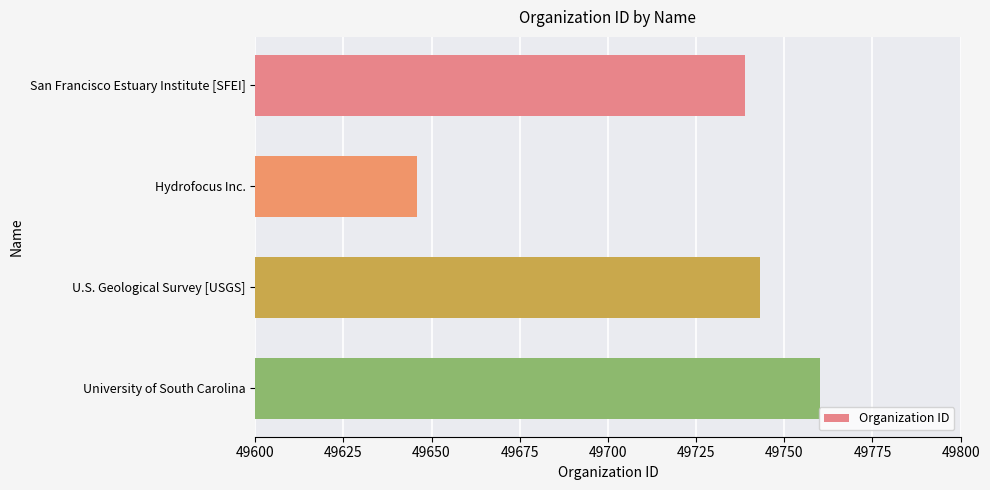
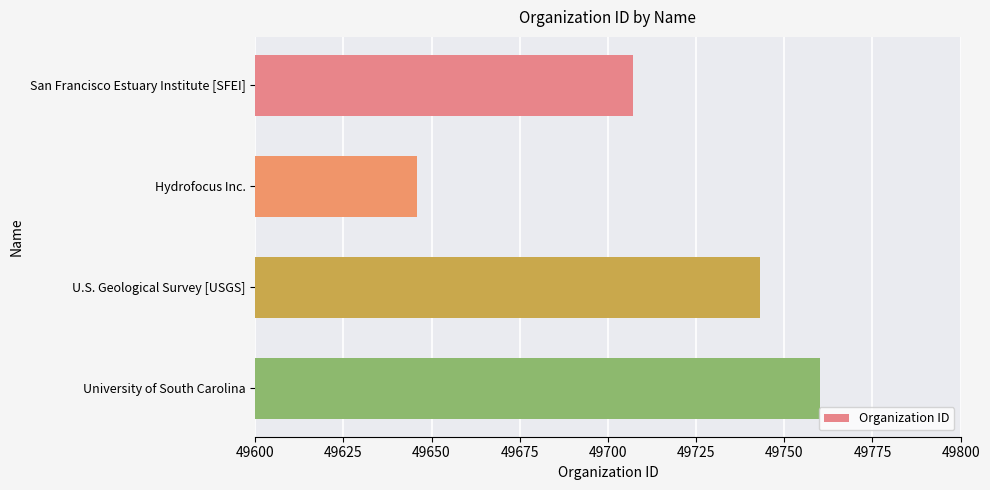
San Francisco Estuary Institute [SFEI]: 49739 -> 49707
